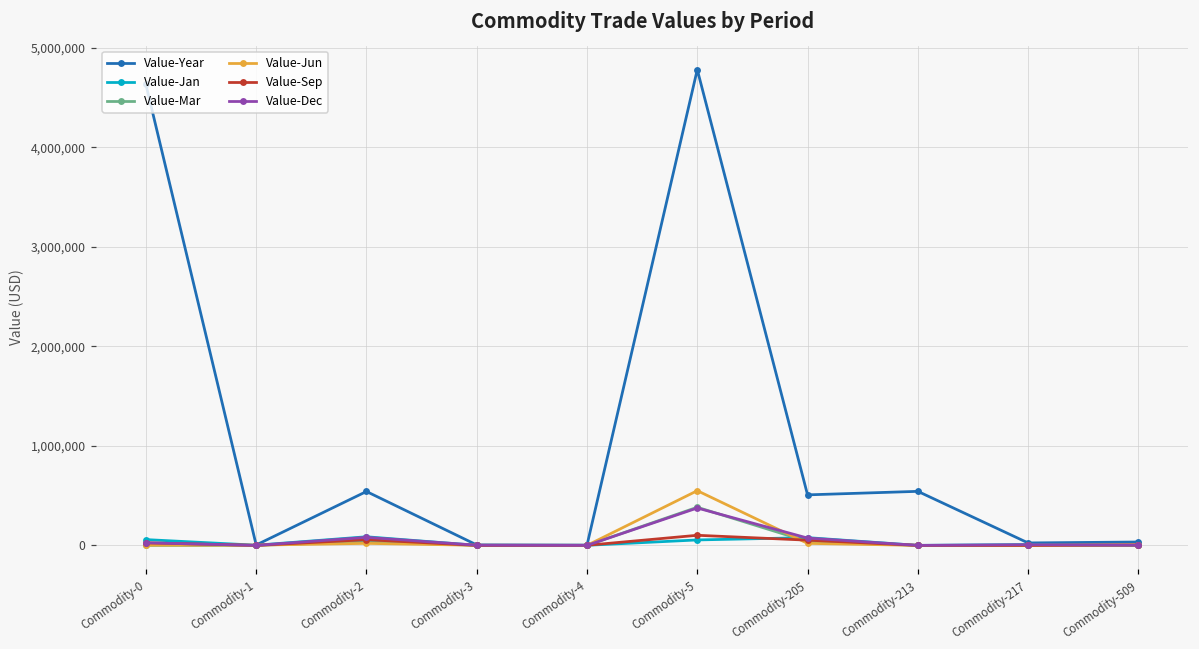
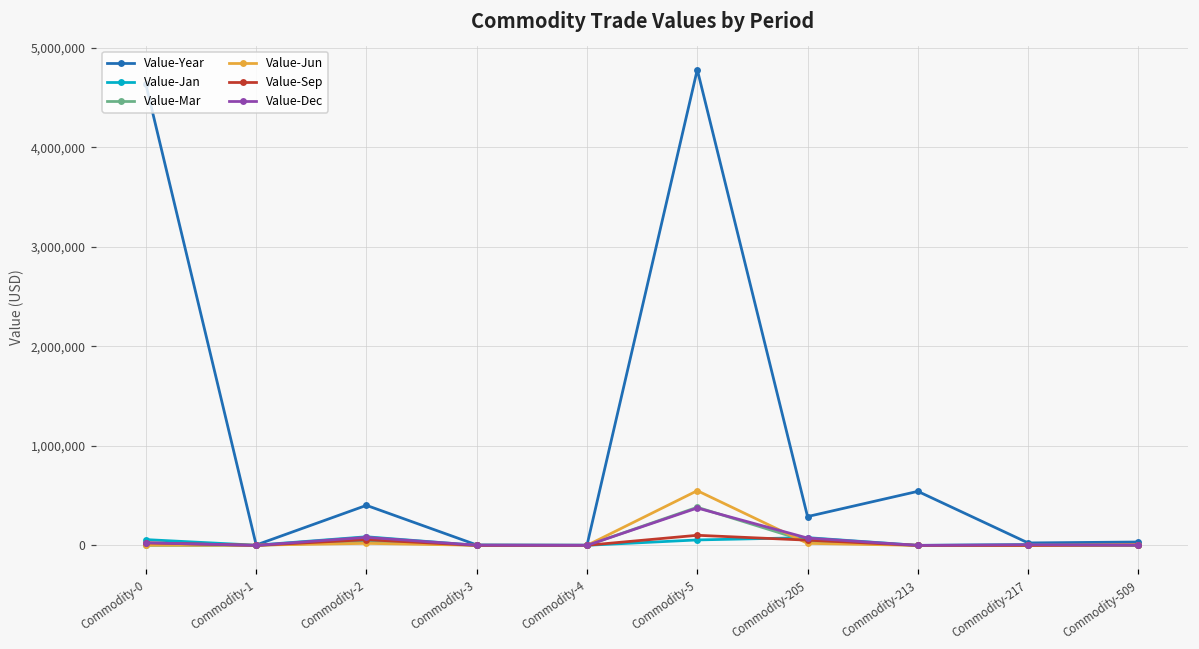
Value-Year, Commodity-2: 500,000 -> 400,000
Value-Year, Commodity-205: 500,000 -> 300,000
